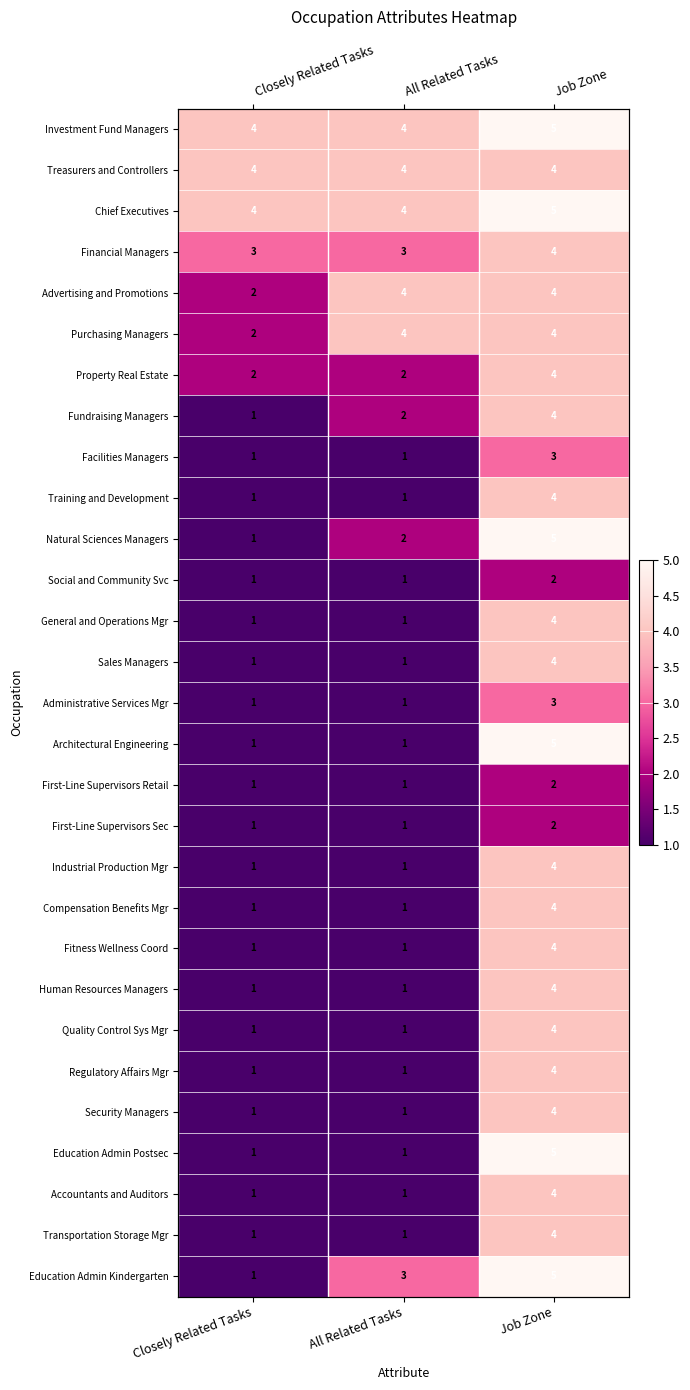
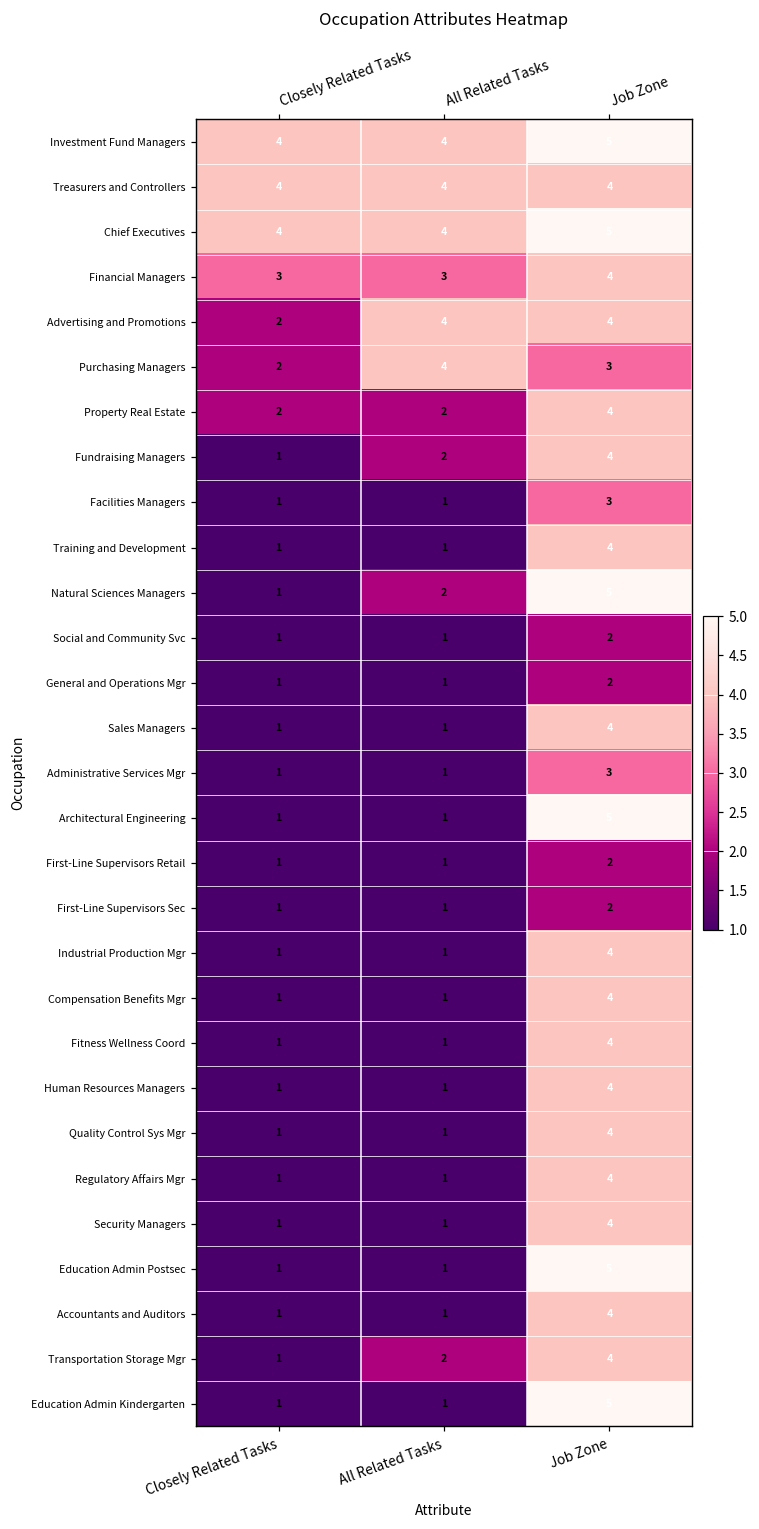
Purchasing Managers, Job Zone: 4 -> 3
General and Operations Mgr, Job Zone: 4 -> 2
Transportation Storage Mgr, All Related Tasks: 1 -> 2
Education Admin Kindergarten, All Related Tasks: 3 -> 1
